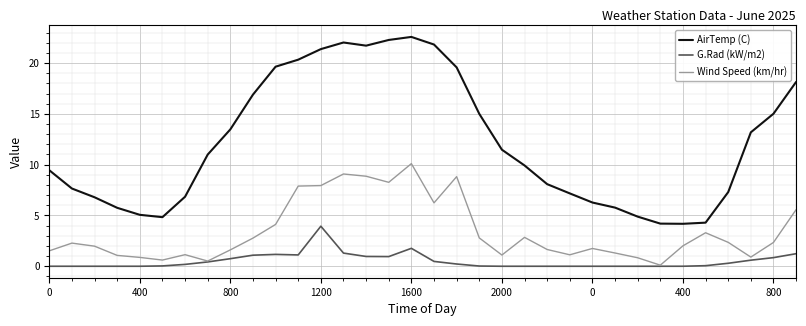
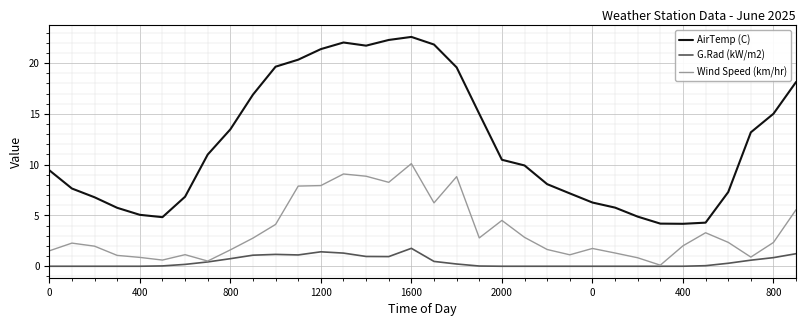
G.Rad (kW/m2), 1200: 3.9 -> 1.4
AirTemp (C), 2000: 11.5 -> 10.5
Wind Speed (km/hr), 2000: 1.1 -> 4.5
